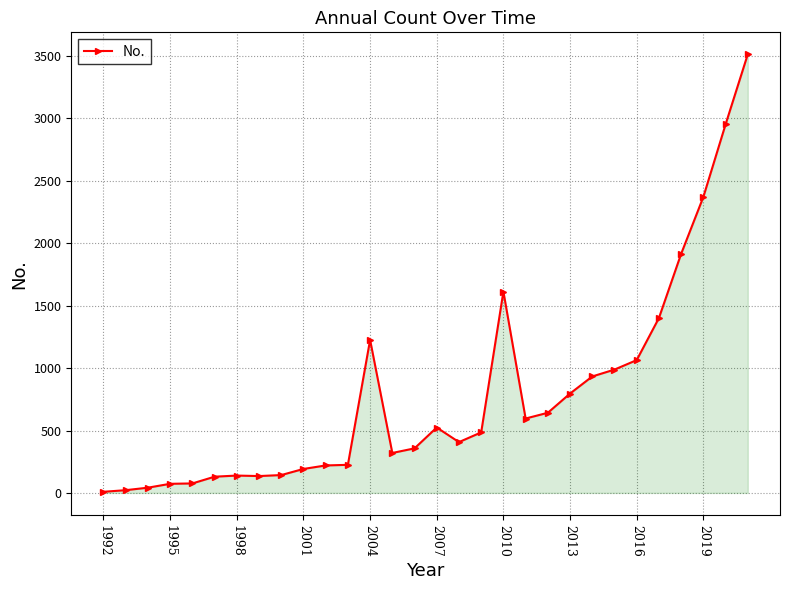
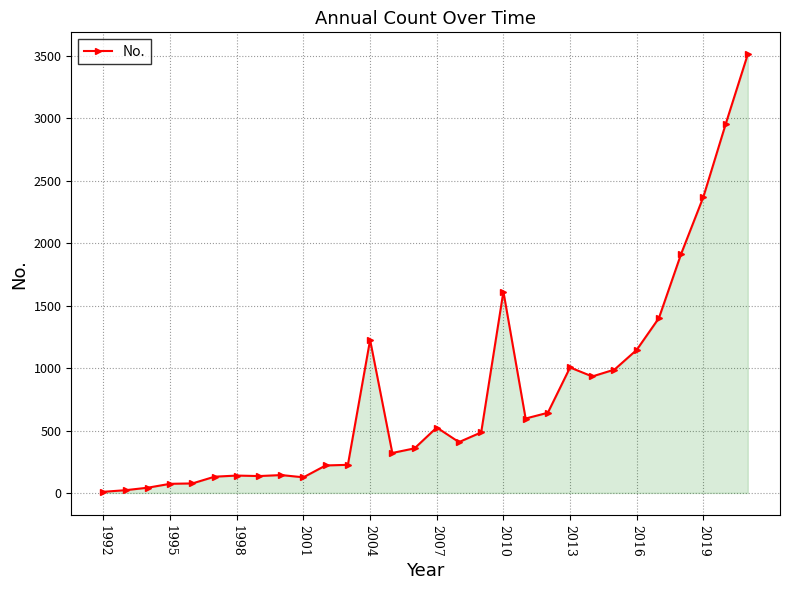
2001: 190 -> 130
2013: 800 -> 1010
2016: 1060 -> 1150
